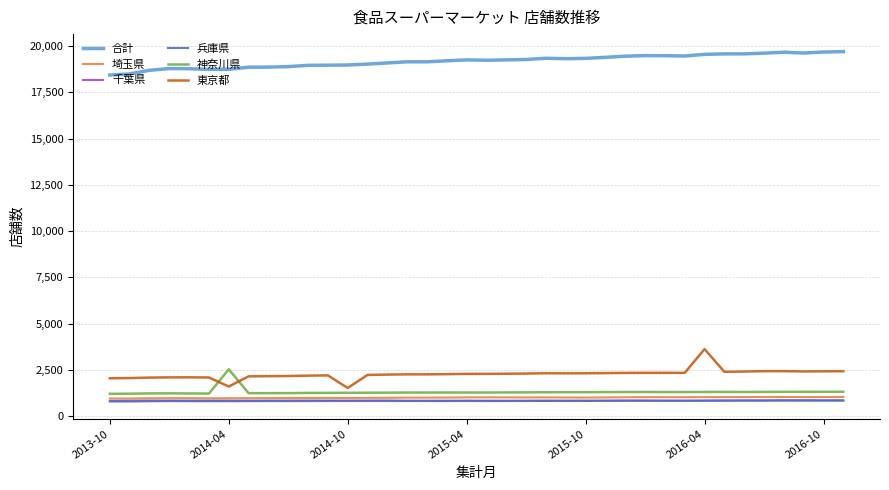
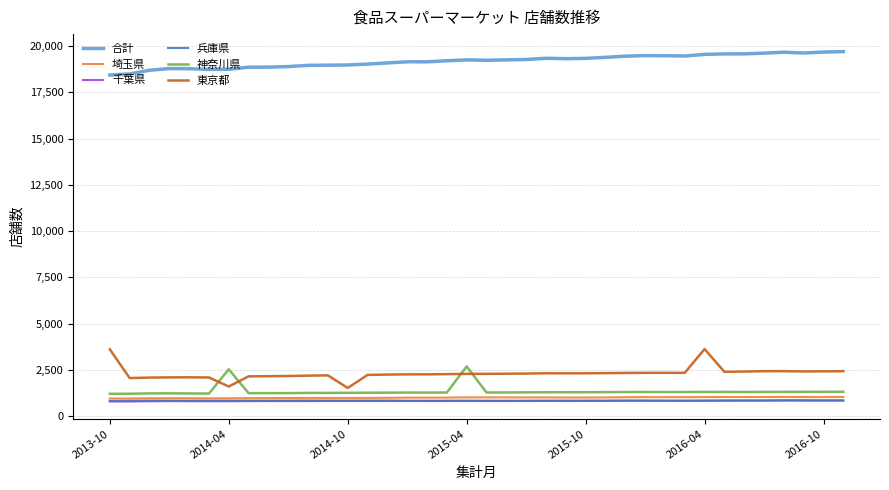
東京都, 2013-10: 2,100 -> 3,600
神奈川県, 2015-04: 1,300 -> 2,700
